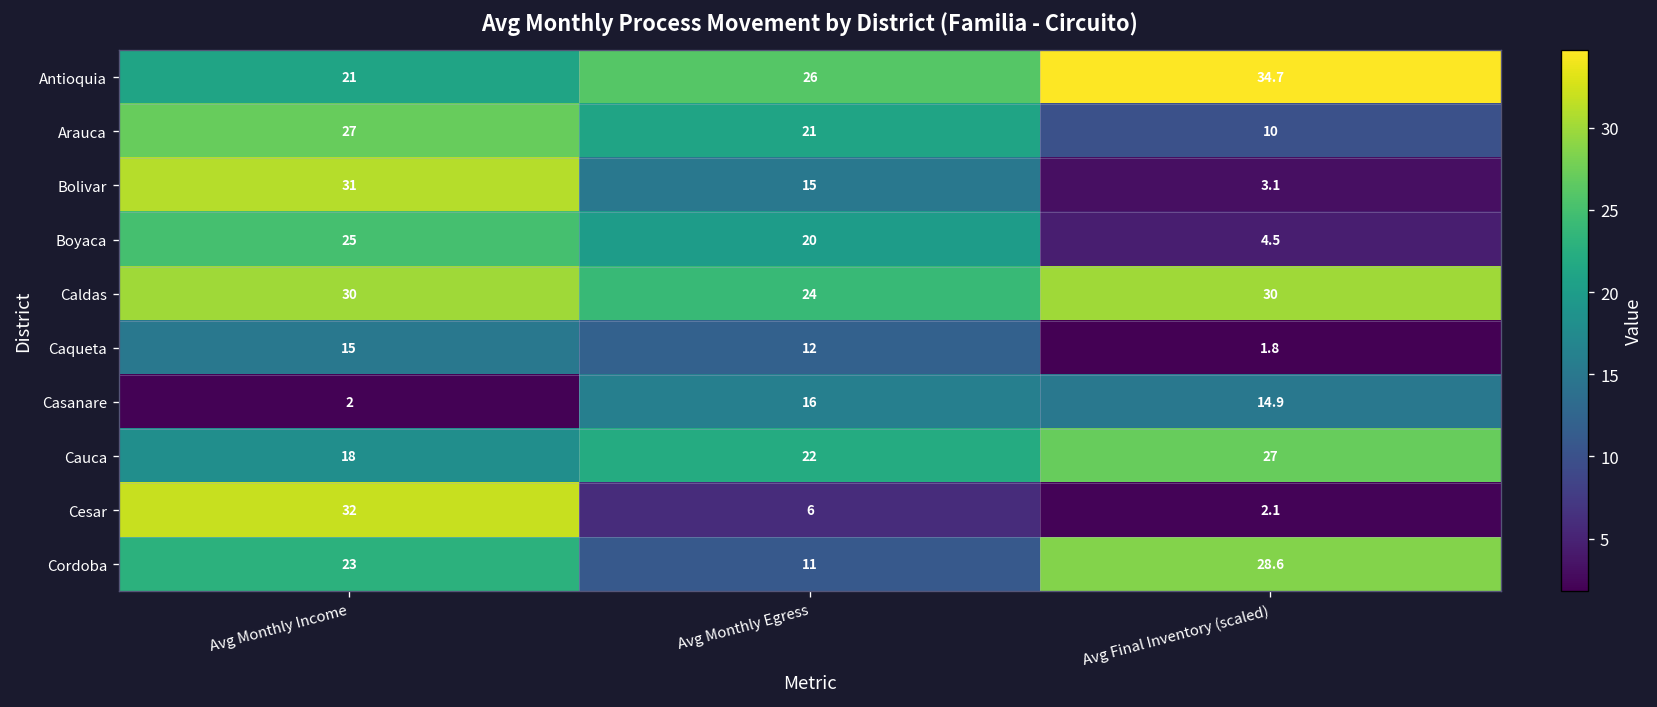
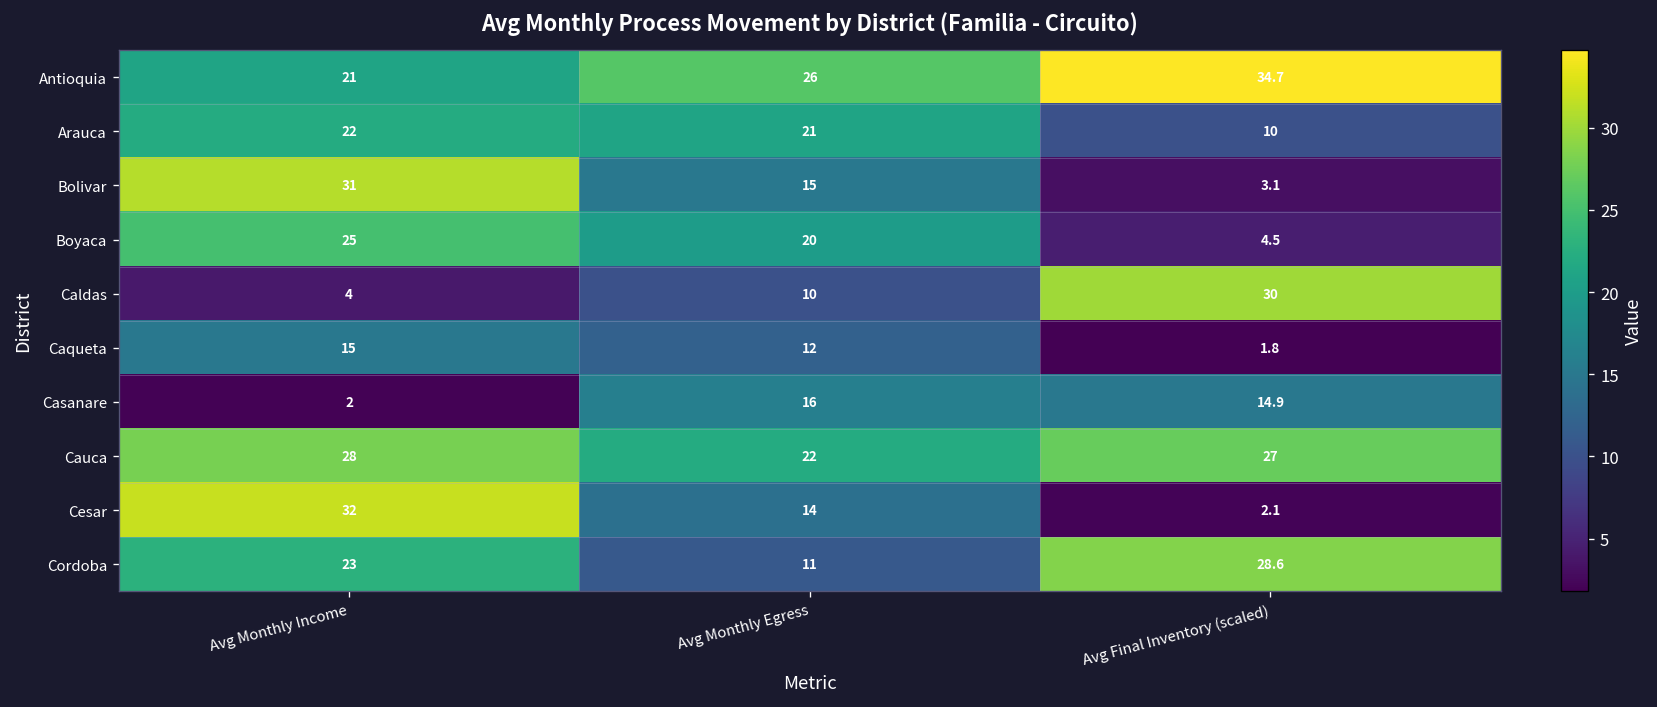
Arauca, Avg Monthly Income: 27 -> 22
Caldas, Avg Monthly Income: 30 -> 4
Caldas, Avg Monthly Egress: 24 -> 10
Cauca, Avg Monthly Income: 18 -> 28
Cesar, Avg Monthly Egress: 6 -> 14
